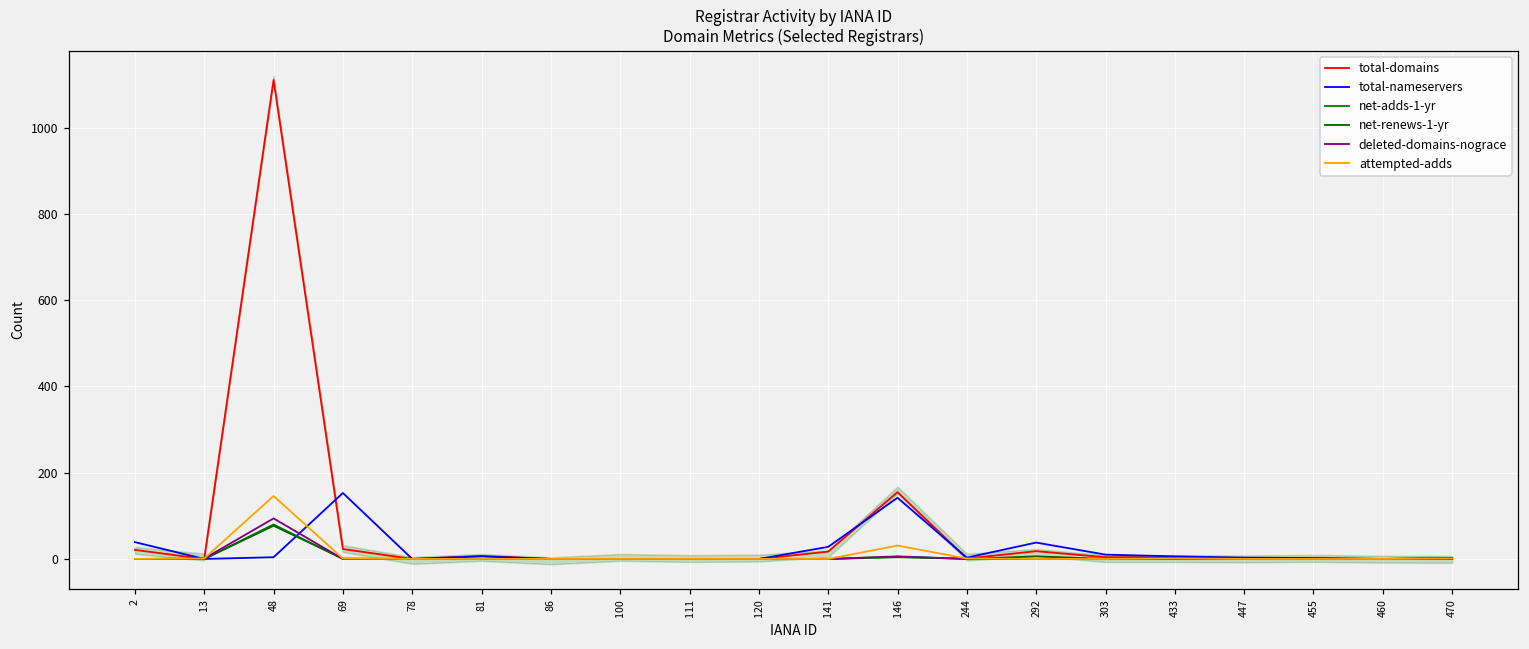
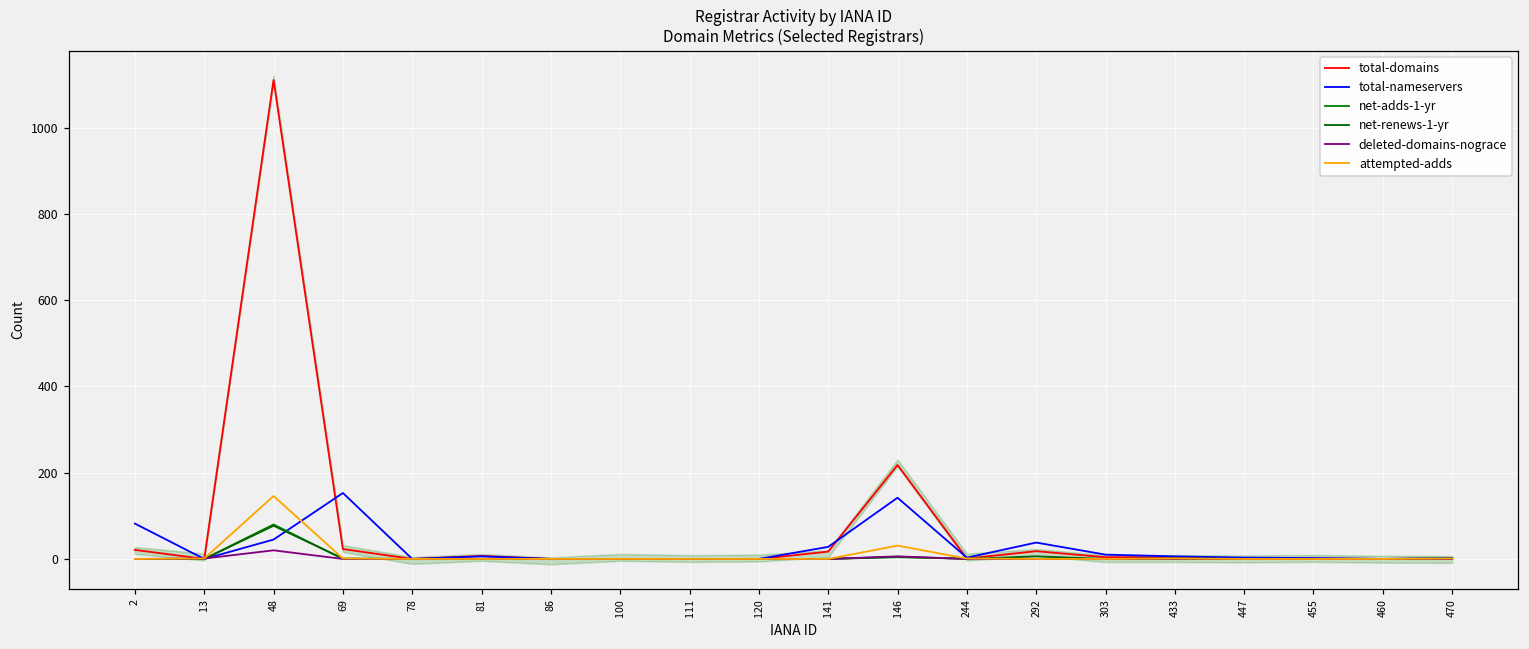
total-nameservers, 2: 40 -> 80
total-nameservers, 48: 0 -> 50
deleted-domains-nograce, 48: 90 -> 20
total-domains, 146: 160 -> 220
